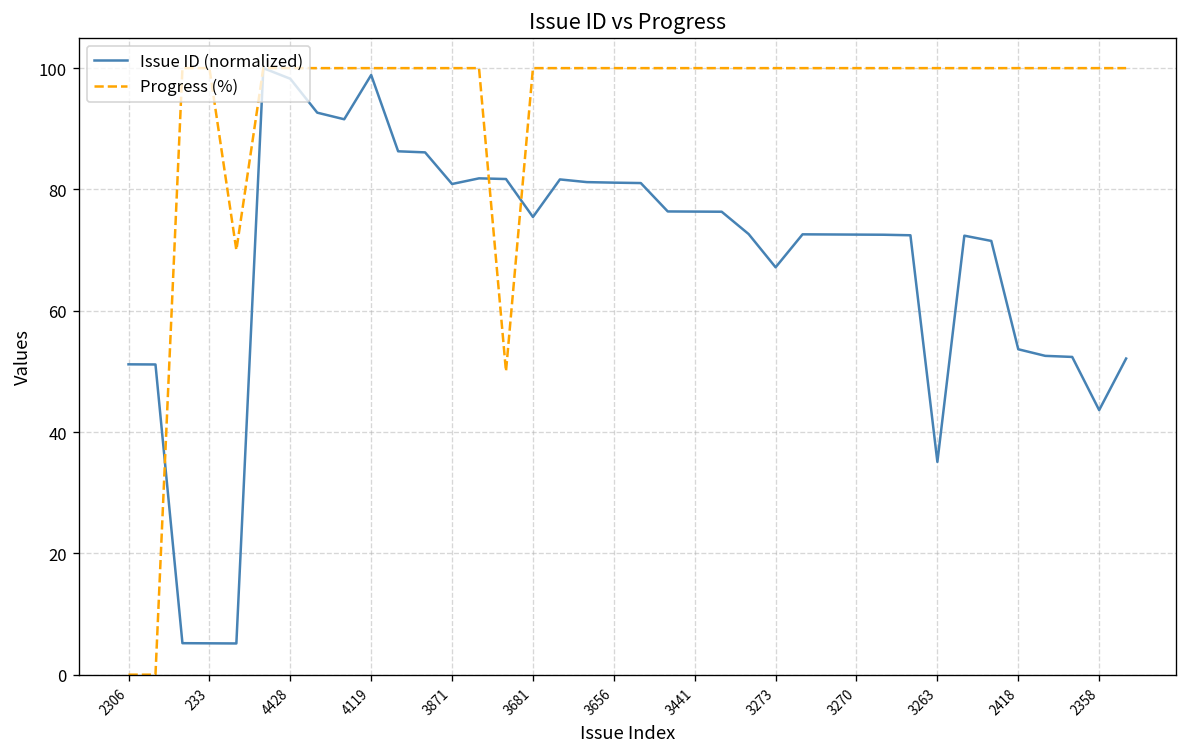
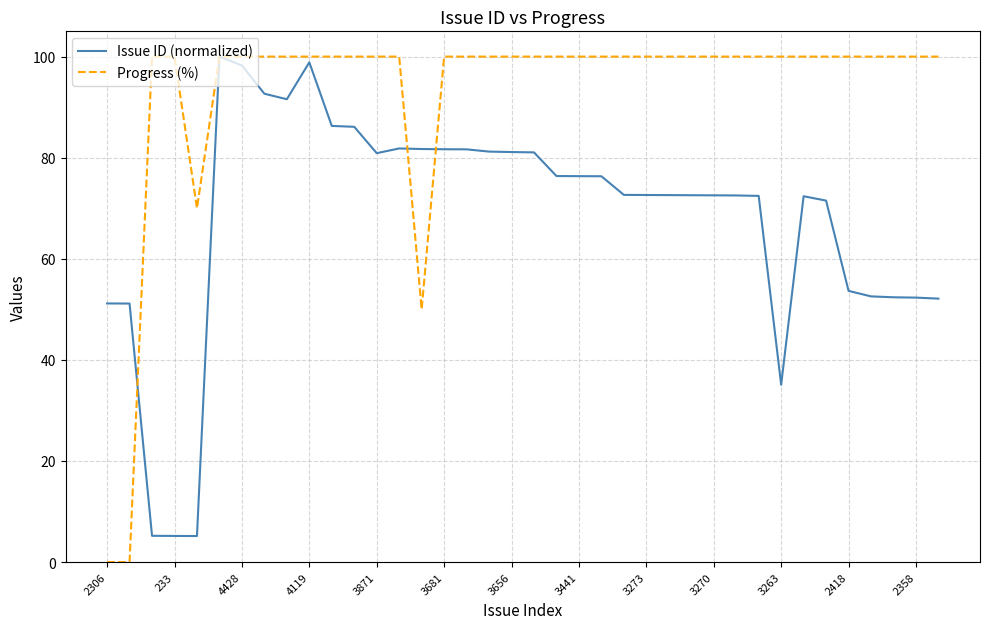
Issue ID (normalized), 3681: 75 -> 82
Issue ID (normalized), 3273: 67 -> 73
Issue ID (normalized), 2358: 44 -> 52
